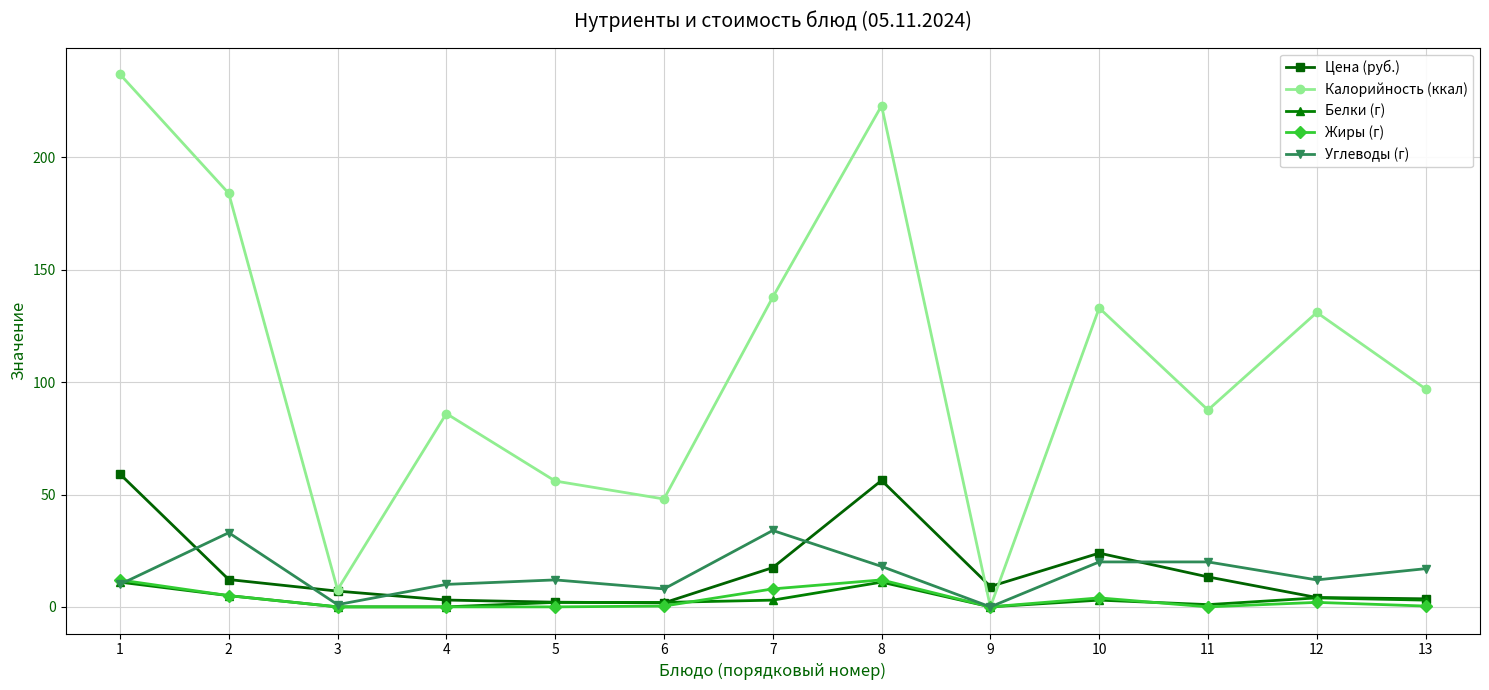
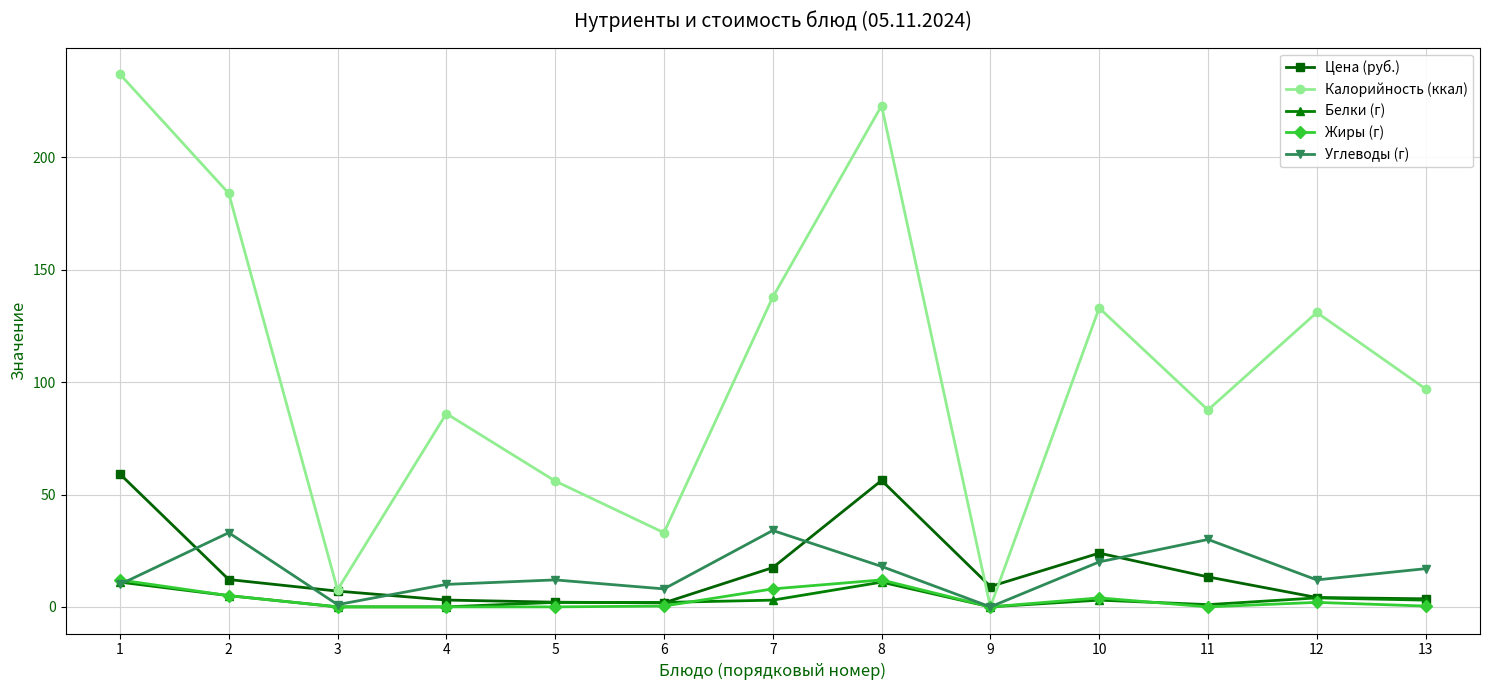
Калорийность (ккал), 6: 48 -> 33
Углеводы (г), 11: 20 -> 30
